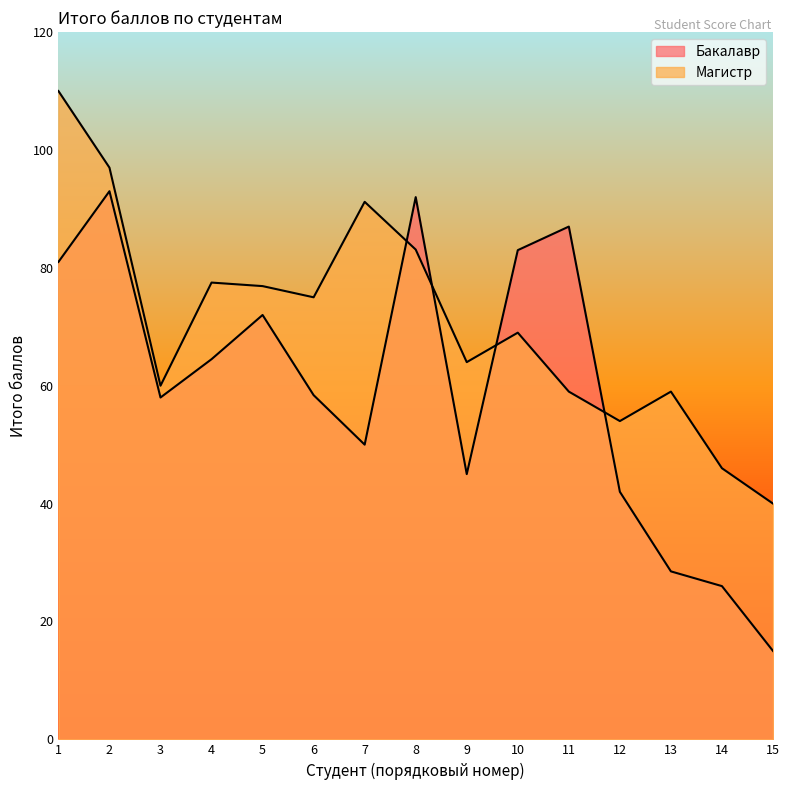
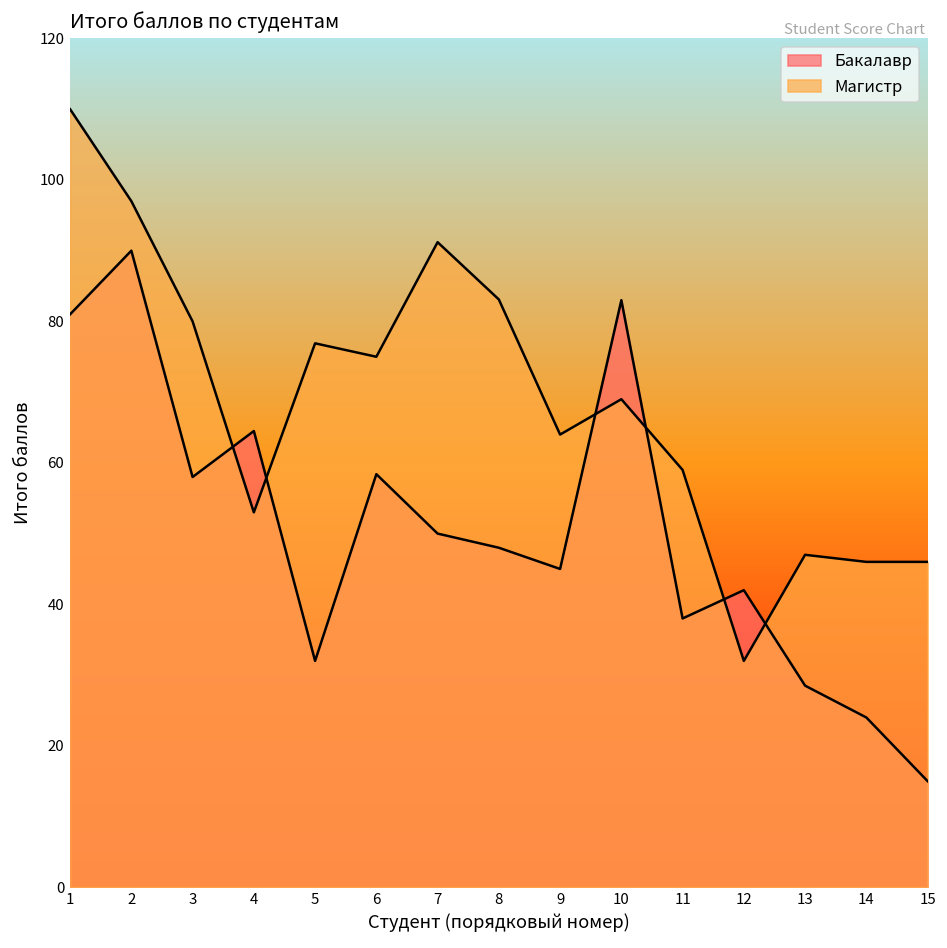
Бакалавр, 2: 93 -> 90
Магистр, 3: 60 -> 80
Магистр, 4: 78 -> 53
Бакалавр, 5: 72 -> 32
Бакалавр, 8: 92 -> 48
Бакалавр, 11: 87 -> 38
Магистр, 12: 54 -> 32
Магистр, 13: 59 -> 47
Бакалавр, 14: 26 -> 24
Магистр, 15: 40 -> 46
